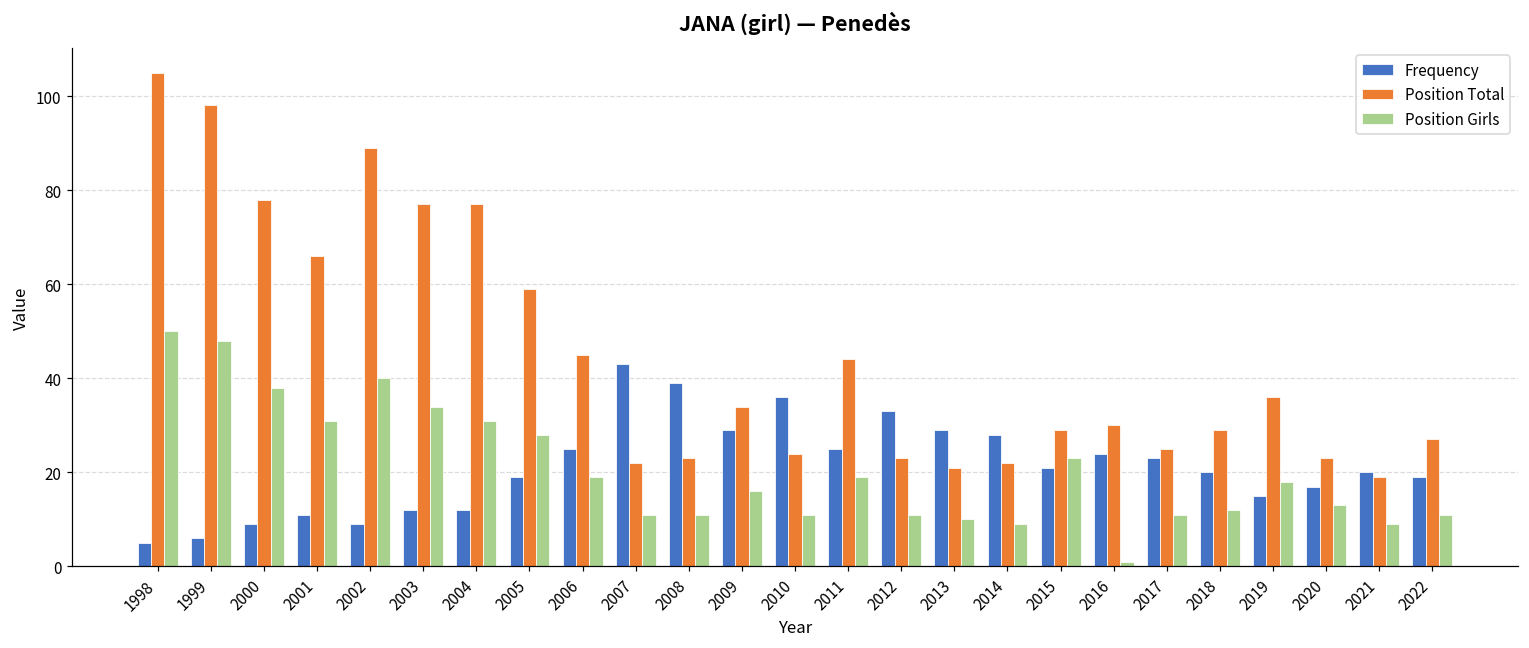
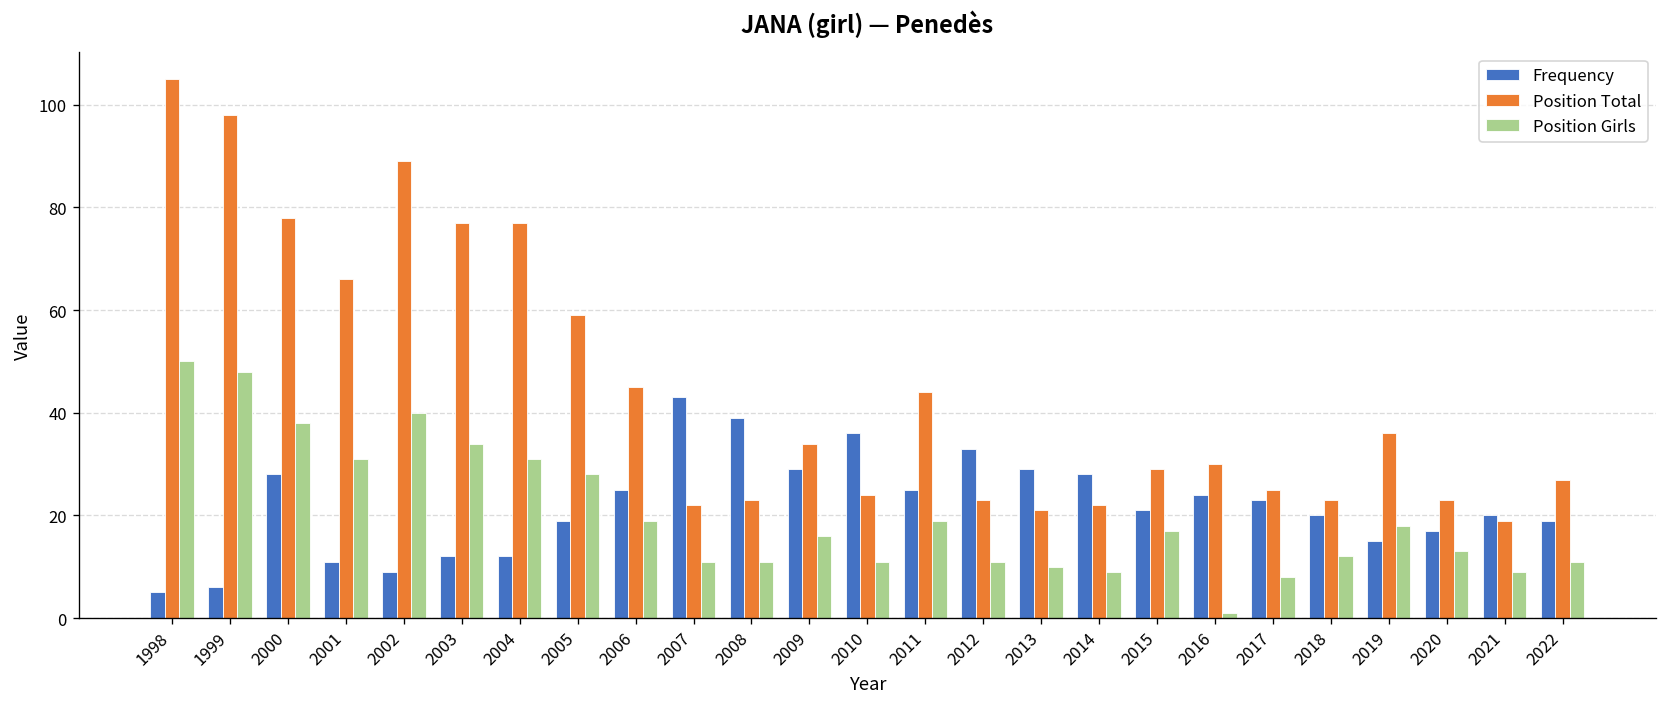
Frequency, 2000: 9 -> 28
Position Girls, 2015: 23 -> 17
Position Girls, 2017: 11 -> 8
Position Total, 2018: 29 -> 23
